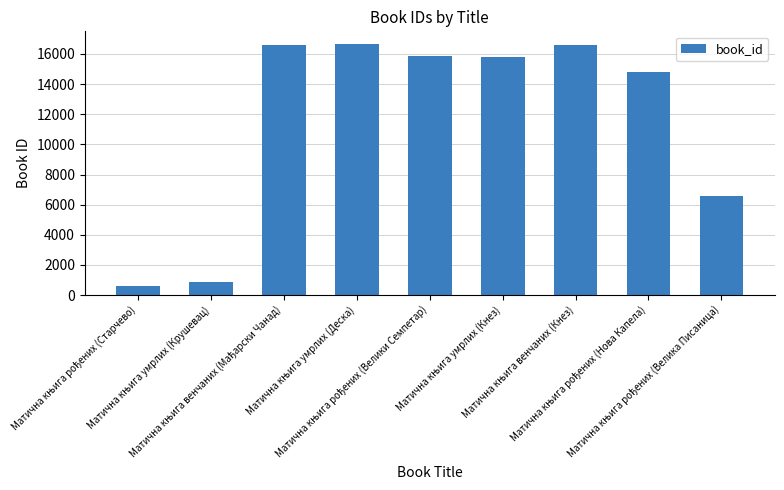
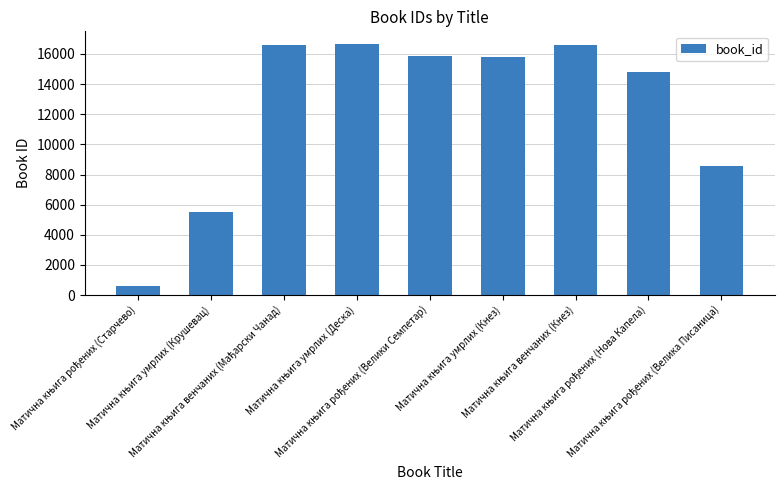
Матична књига умрлих (Крушевац): 900 -> 5500
Матична књига рођених (Велика Писаница): 6500 -> 8500
